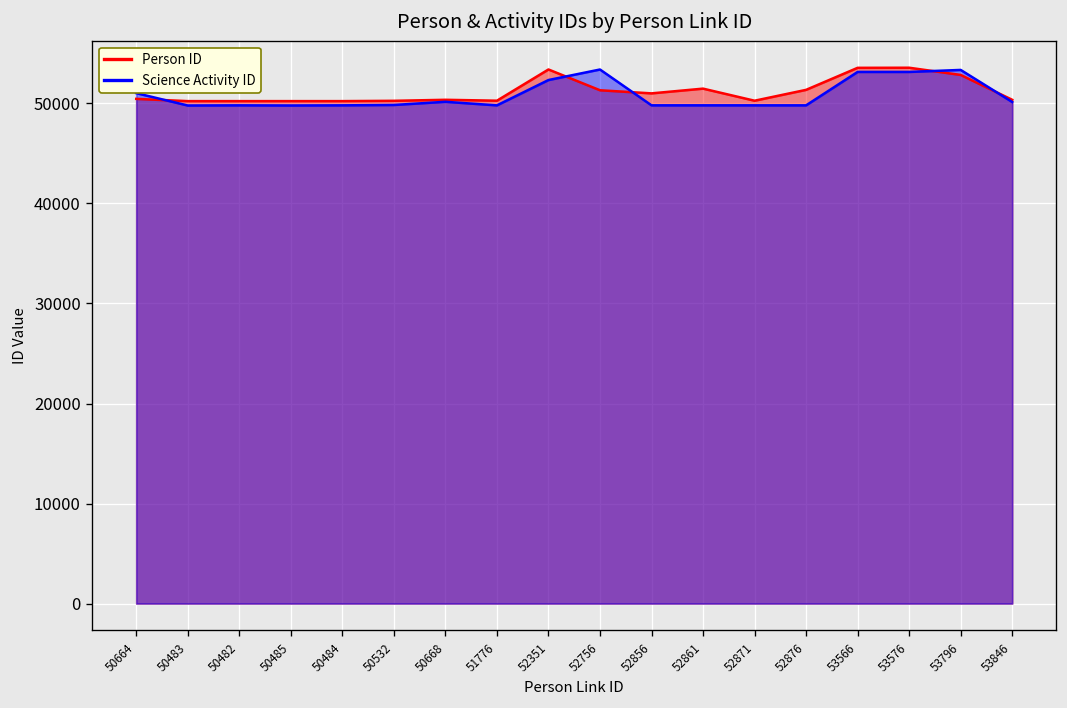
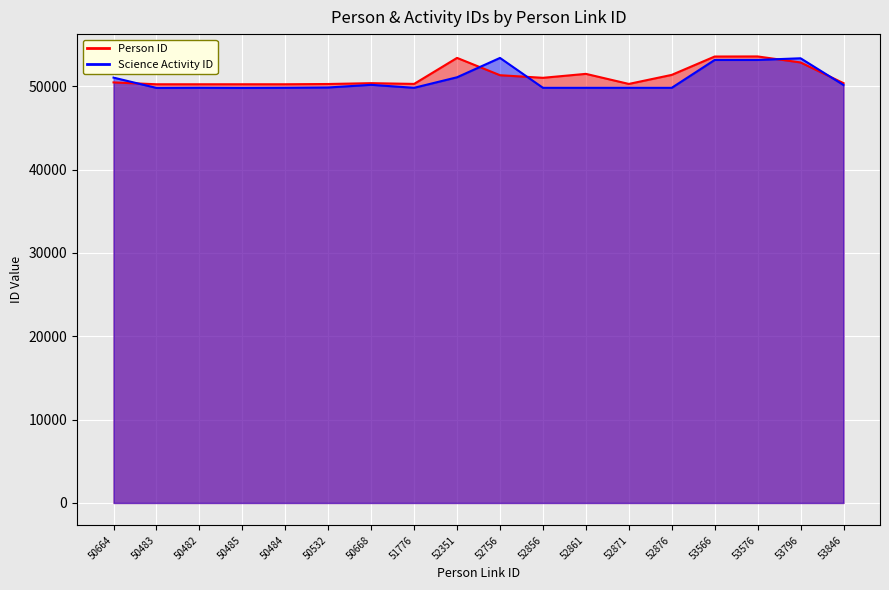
Science Activity ID, 52351: 52000 -> 51000
